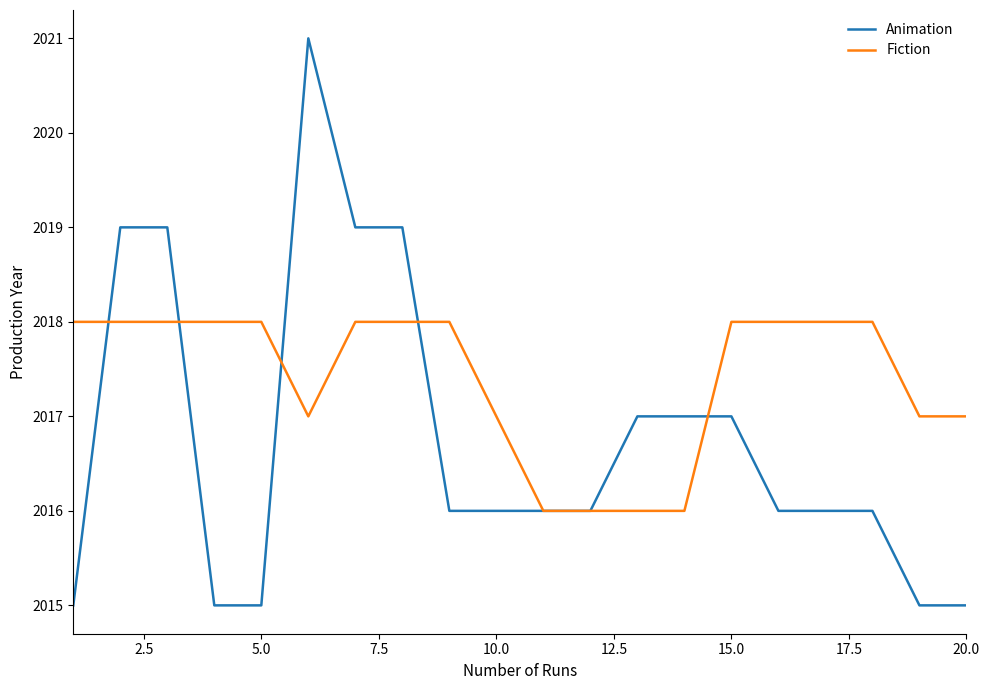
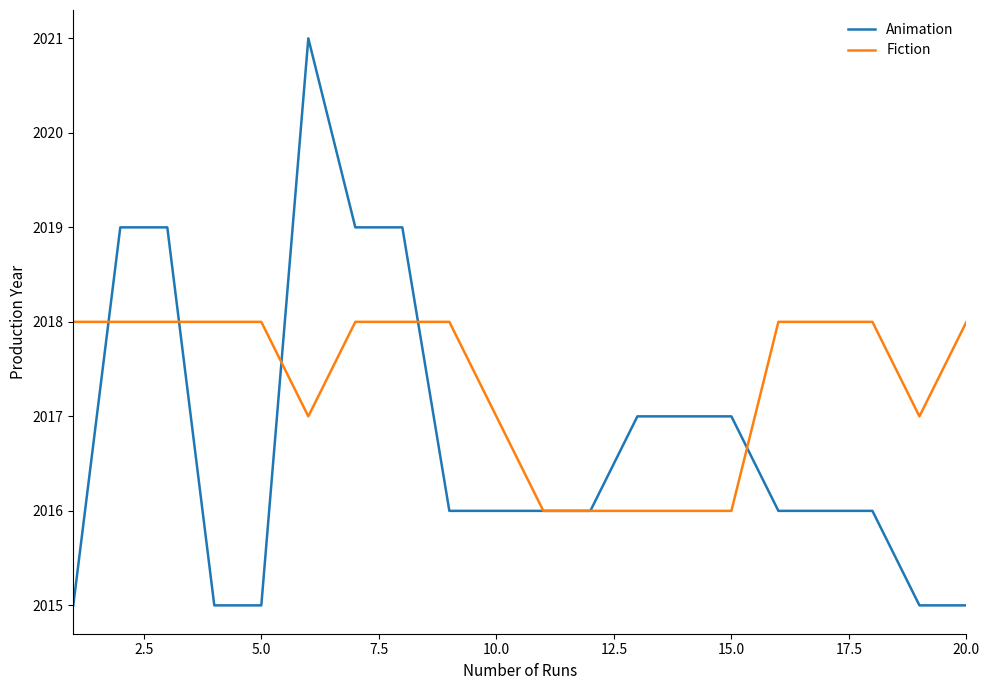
Fiction, 15.0: 2018 -> 2016
Fiction, 20.0: 2017 -> 2018
